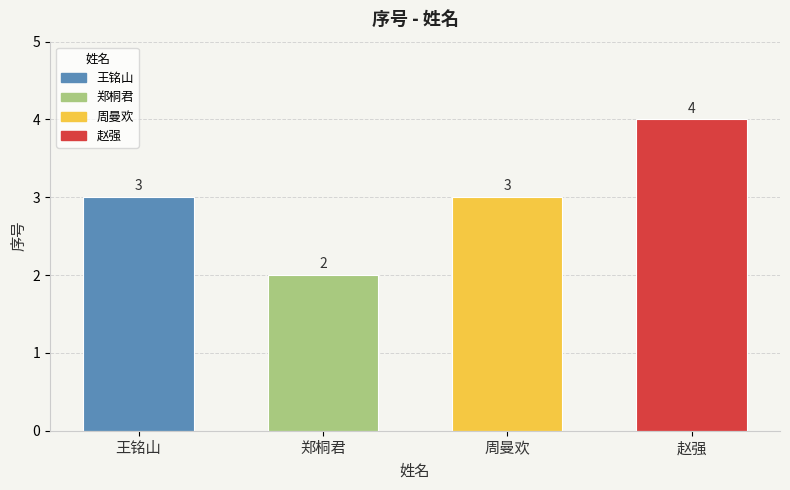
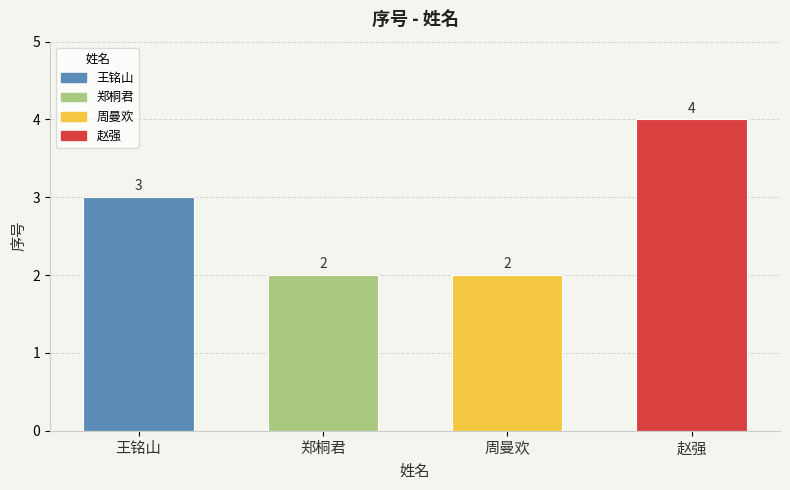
周曼欢: 3 -> 2
